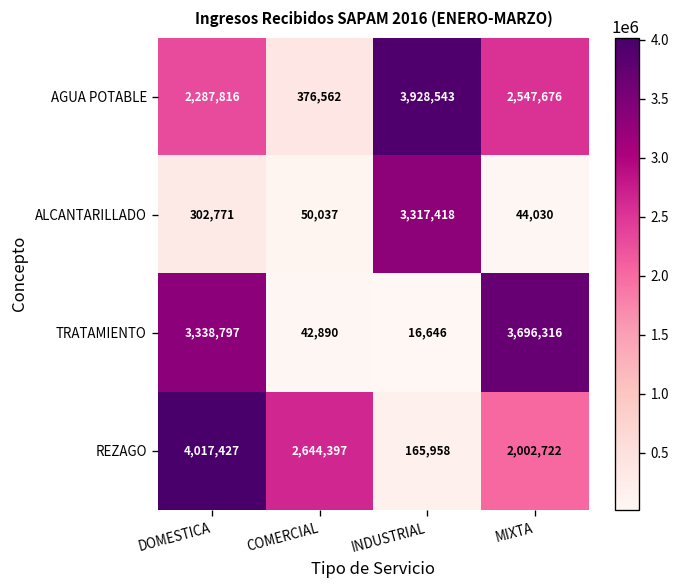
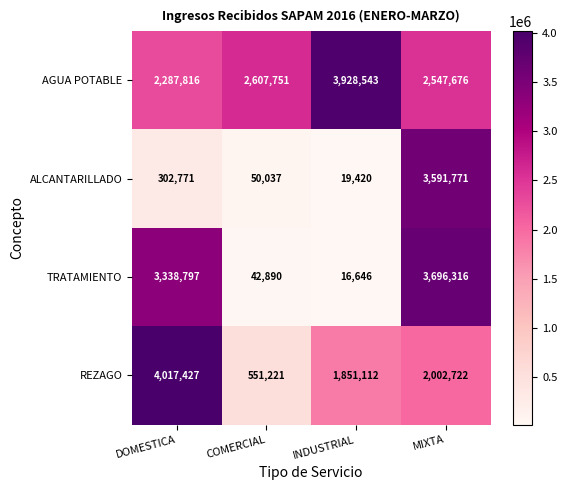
AGUA POTABLE, COMERCIAL: 376,562 -> 2,607,751
ALCANTARILLADO, INDUSTRIAL: 3,317,418 -> 19,420
ALCANTARILLADO, MIXTA: 44,030 -> 3,591,771
REZAGO, COMERCIAL: 2,644,397 -> 551,221
REZAGO, INDUSTRIAL: 165,958 -> 1,851,112
